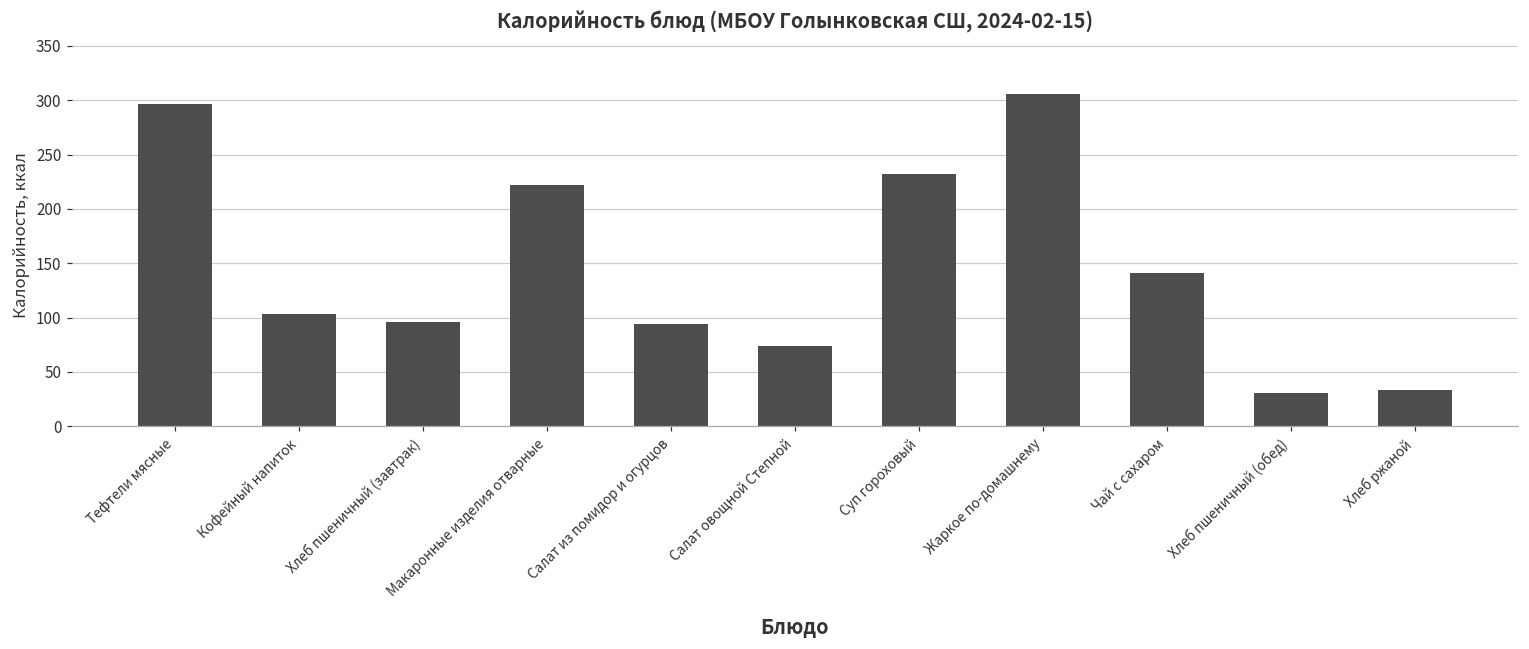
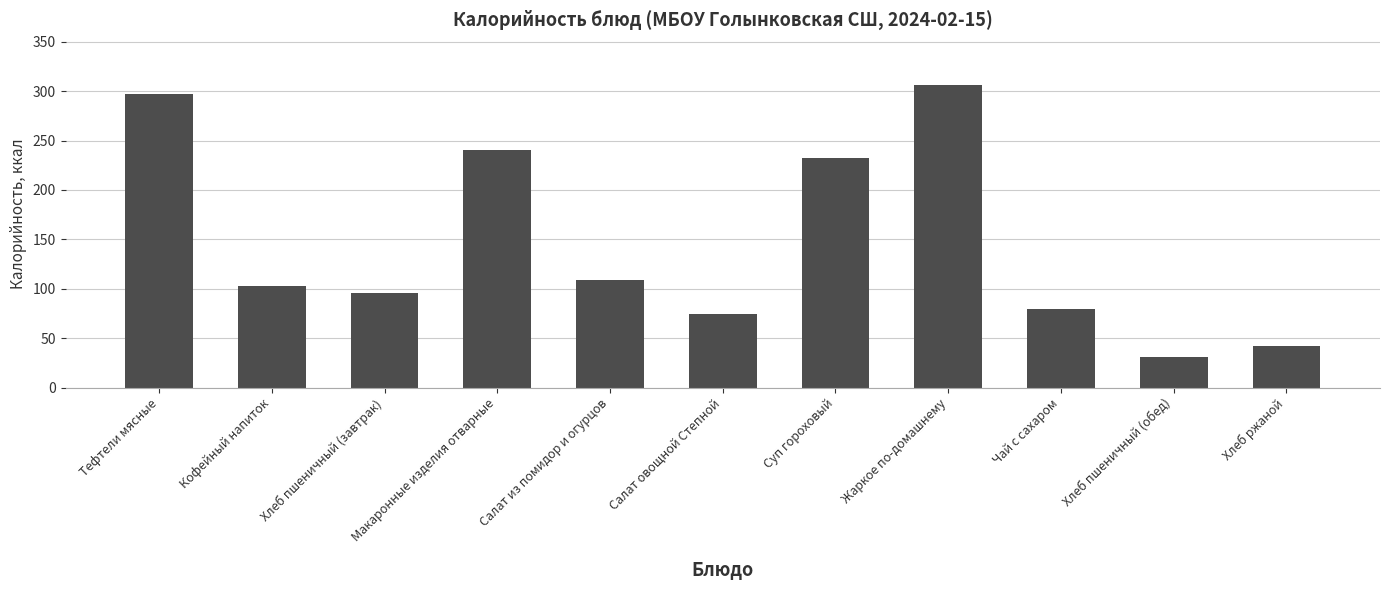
Макаронные изделия отварные: 220 -> 240
Салат из помидор и огурцов: 90 -> 110
Чай с сахаром: 140 -> 80
Хлеб ржаной: 30 -> 40
